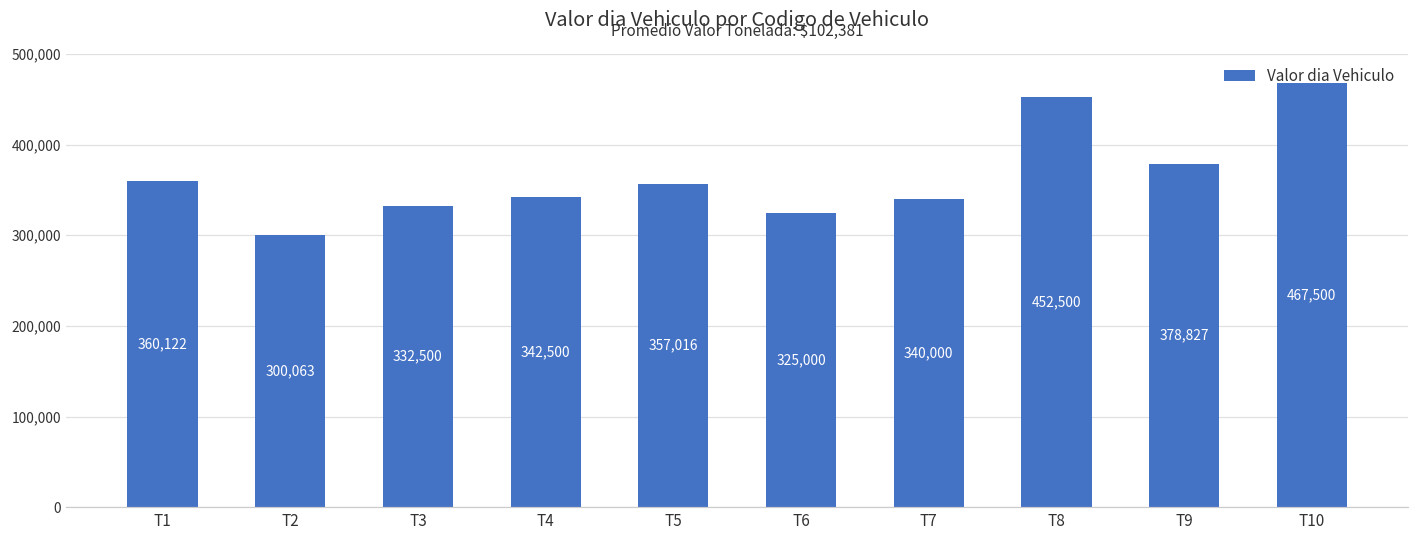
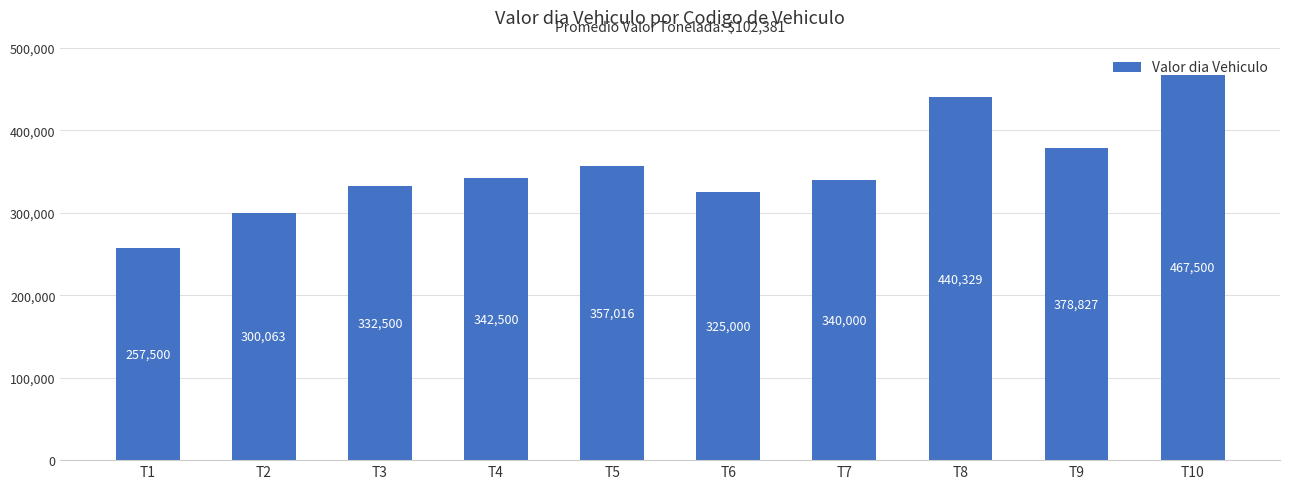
T1: 360,122 -> 257,500
T8: 452,500 -> 440,329
